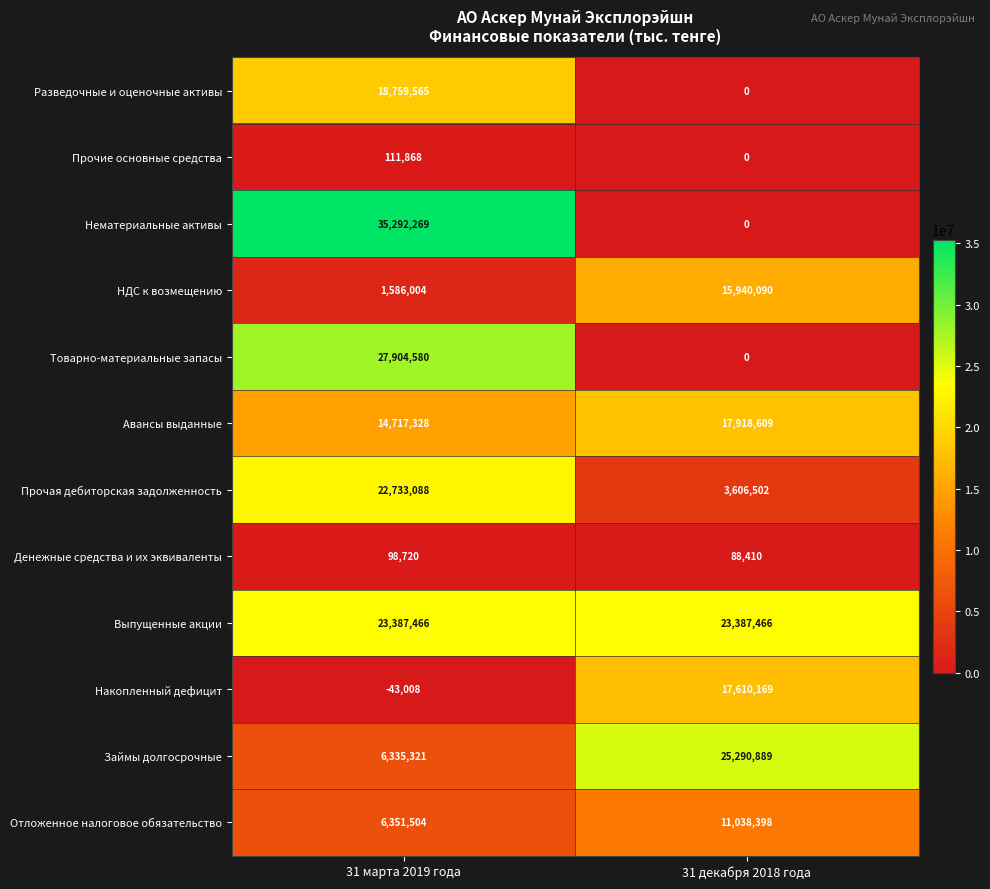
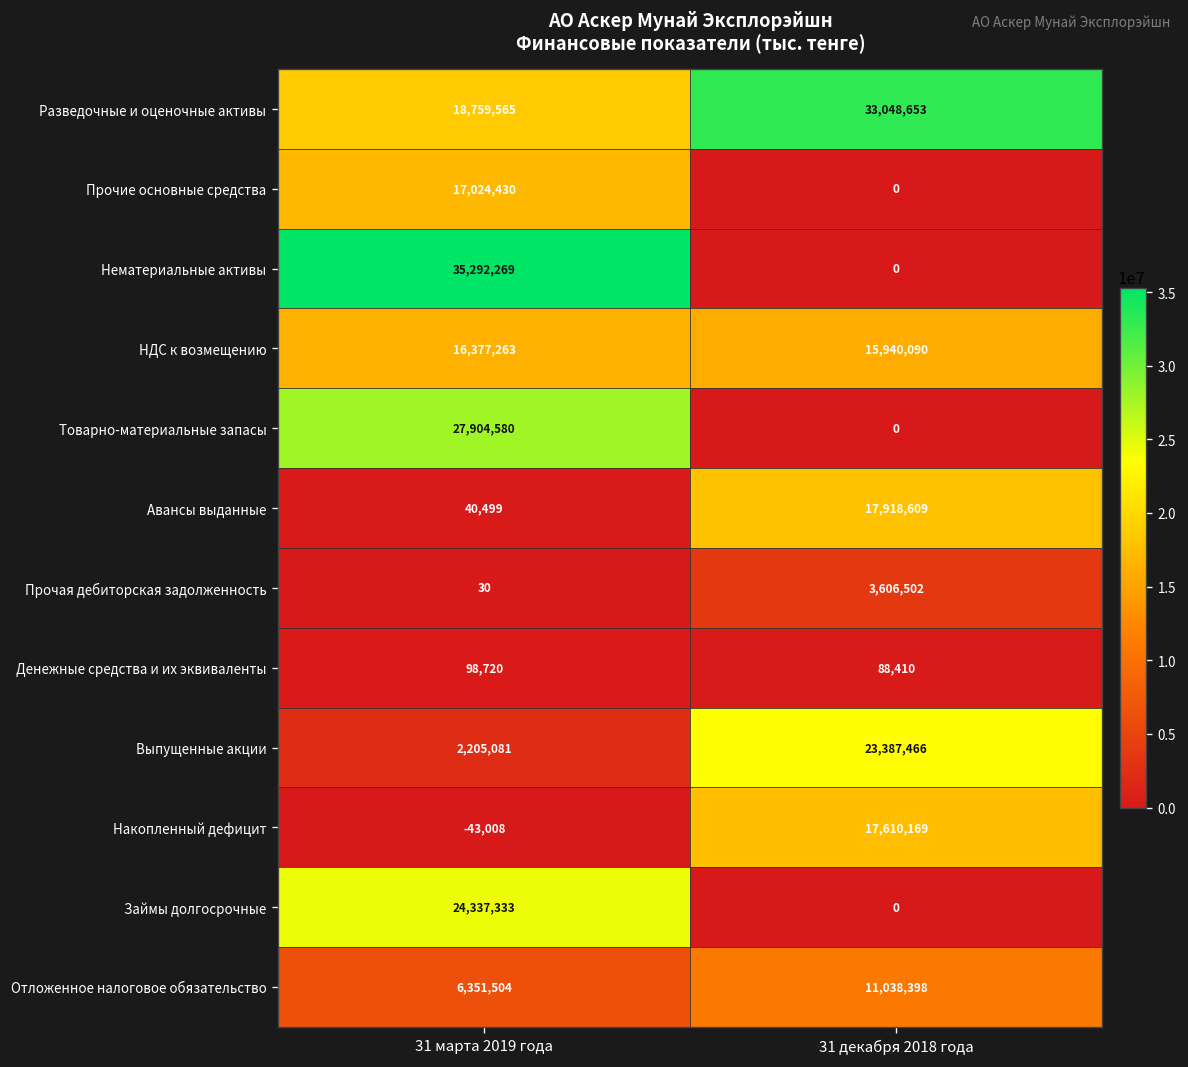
Разведочные и оценочные активы, 31 декабря 2018 года: 0 -> 33,048,653
Прочие основные средства, 31 марта 2019 года: 111,868 -> 17,024,430
НДС к возмещению, 31 марта 2019 года: 1,586,004 -> 16,377,263
Авансы выданные, 31 марта 2019 года: 14,717,328 -> 40,499
Прочая дебиторская задолженность, 31 марта 2019 года: 22,733,088 -> 30
Выпущенные акции, 31 марта 2019 года: 23,387,466 -> 2,205,081
Займы долгосрочные, 31 марта 2019 года: 6,335,321 -> 24,337,333
Займы долгосрочные, 31 декабря 2018 года: 25,290,889 -> 0
